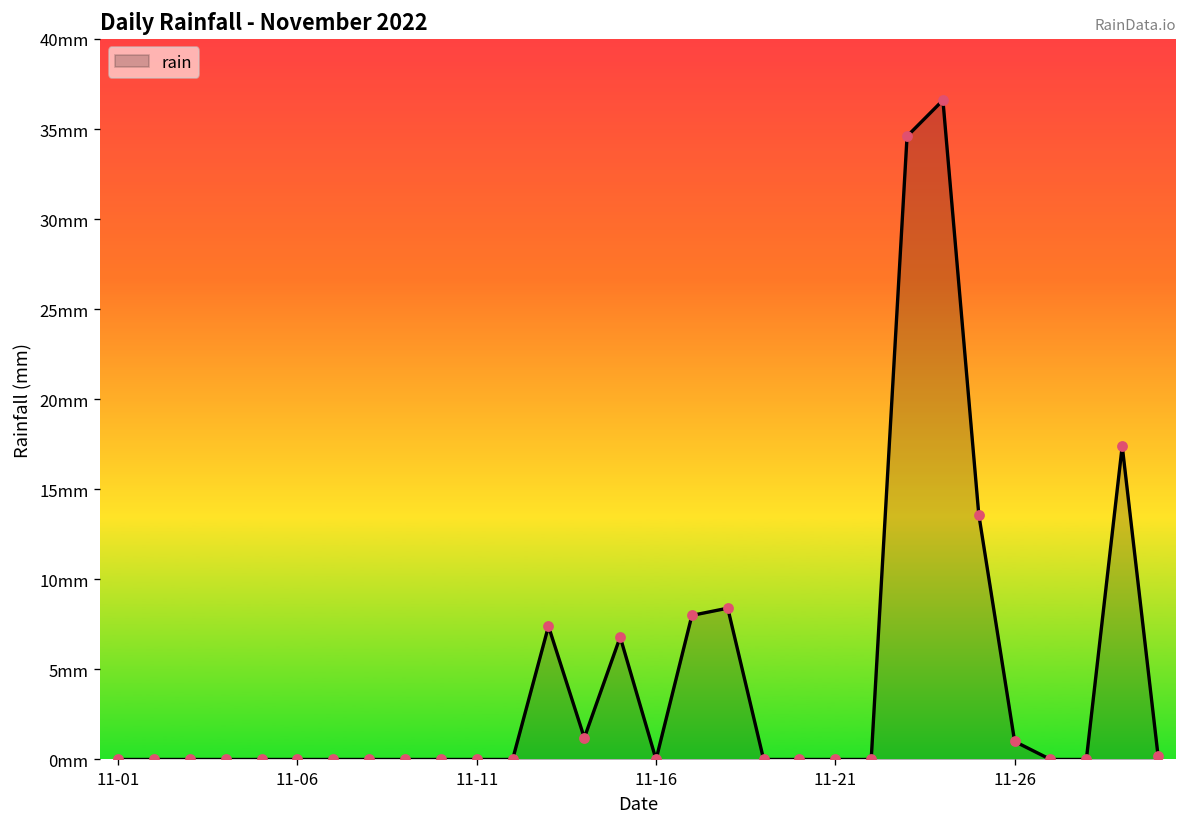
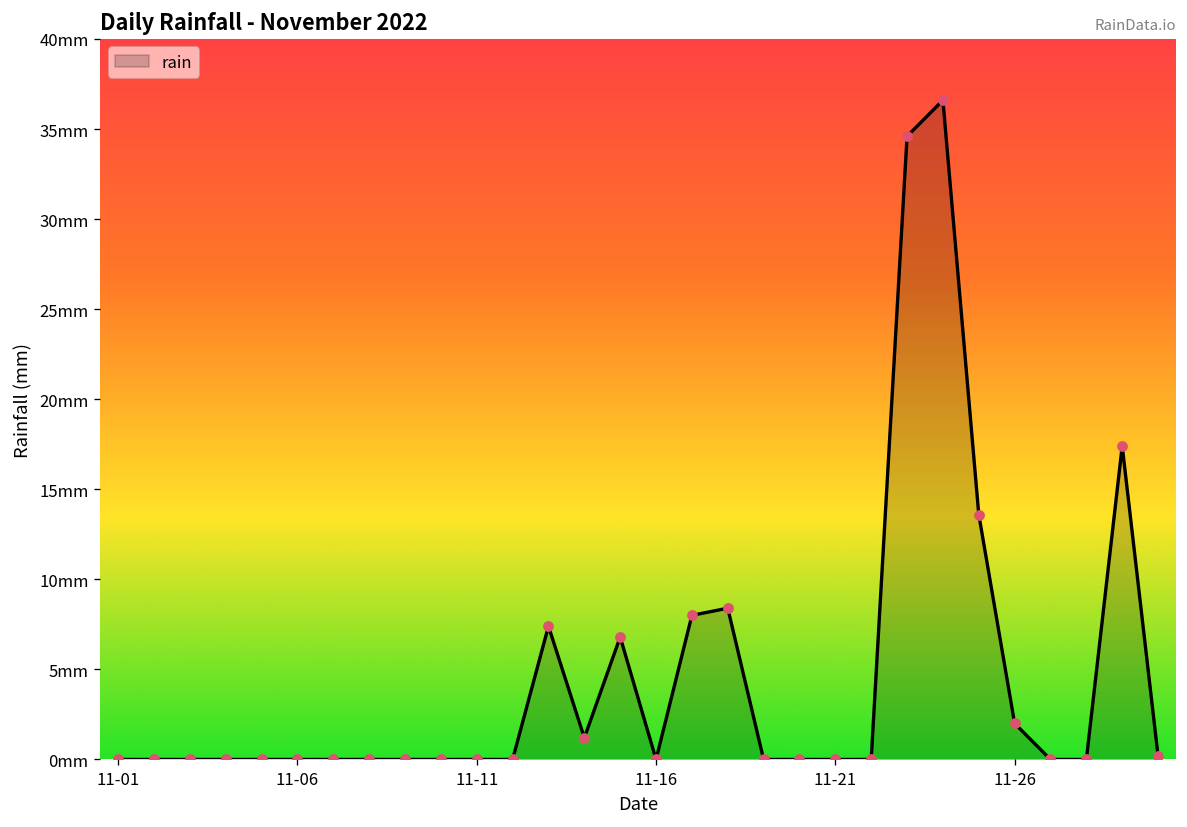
11-26: 1mm -> 2mm
